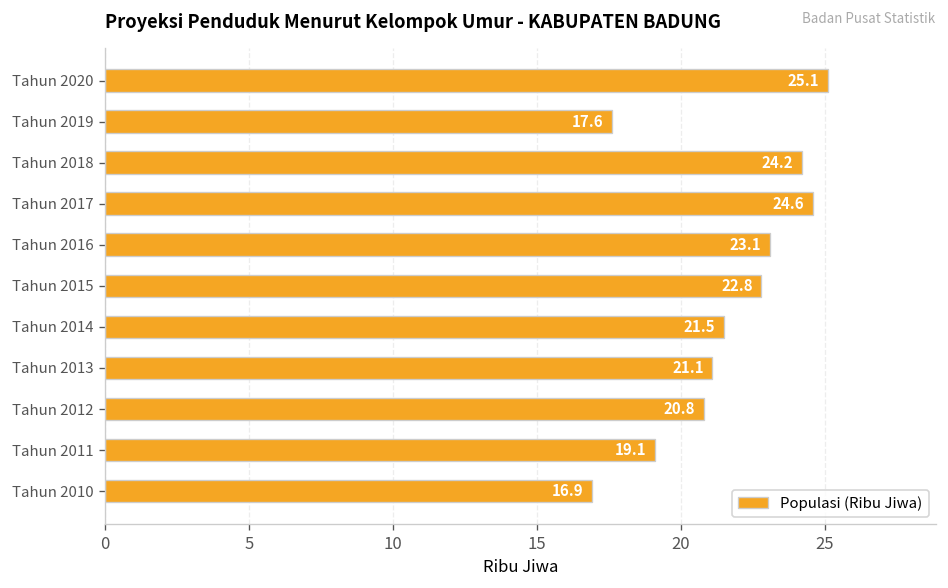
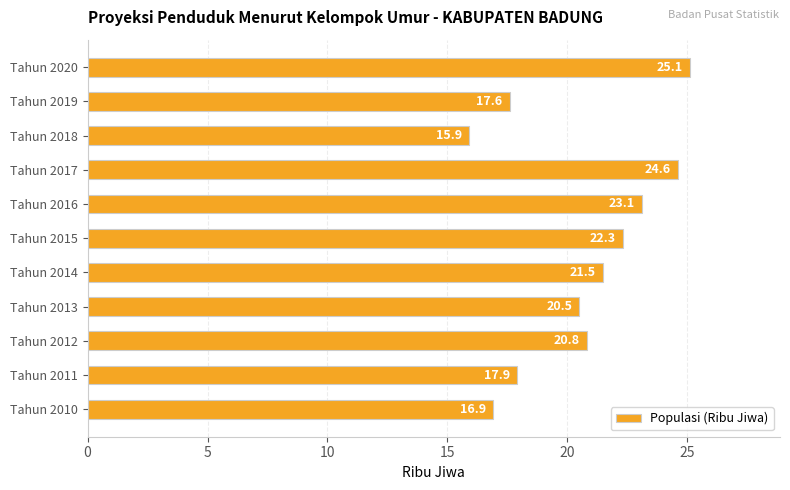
Tahun 2018: 24.2 -> 15.9
Tahun 2015: 22.8 -> 22.3
Tahun 2013: 21.1 -> 20.5
Tahun 2011: 19.1 -> 17.9
